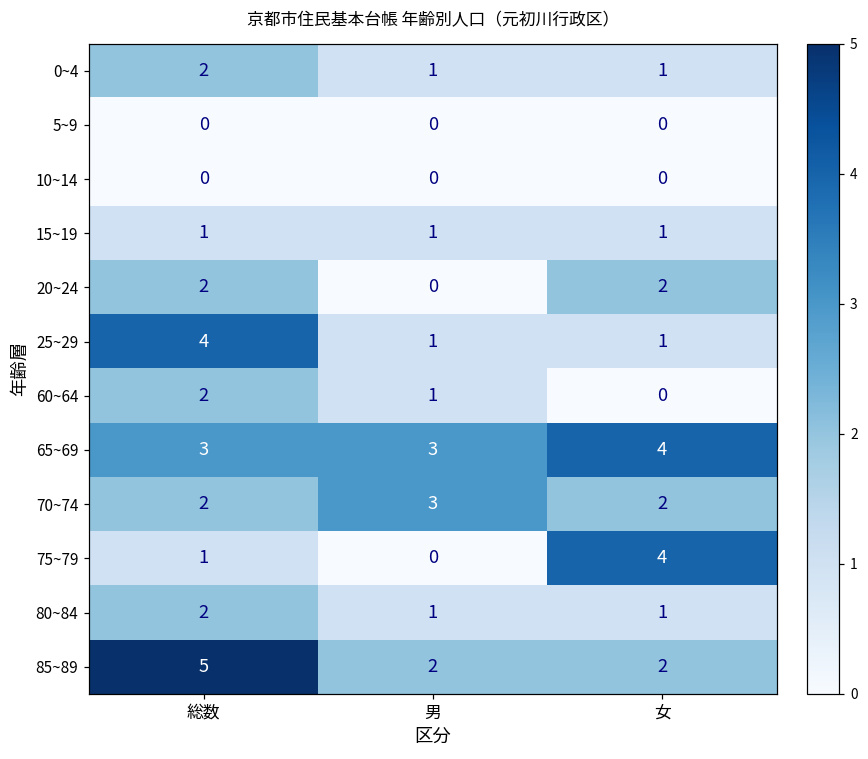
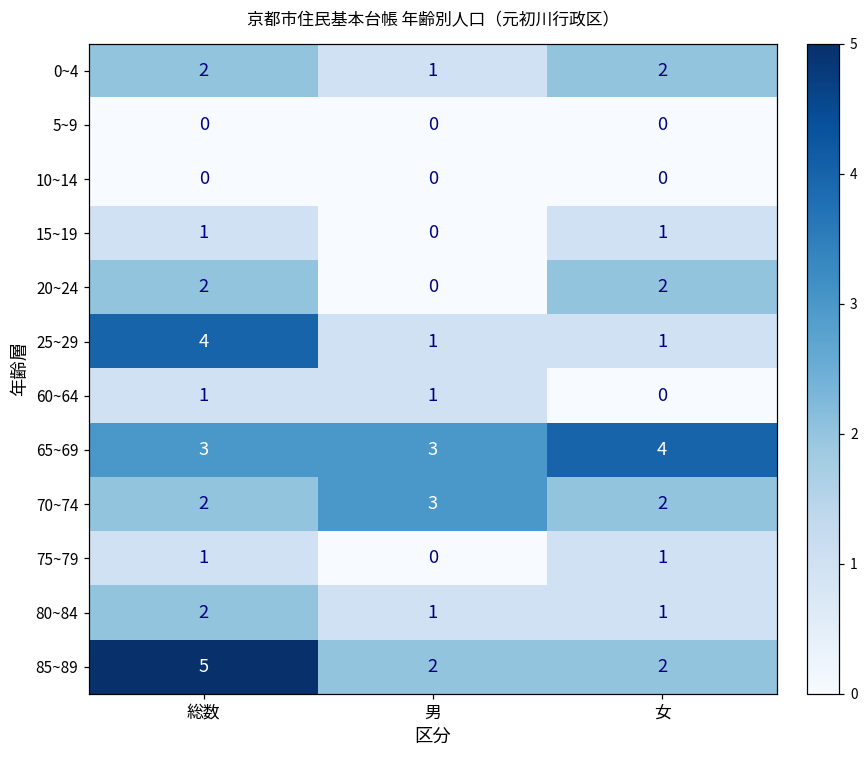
0~4, 女: 1 -> 2
15~19, 男: 1 -> 0
60~64, 総数: 2 -> 1
75~79, 女: 4 -> 1
